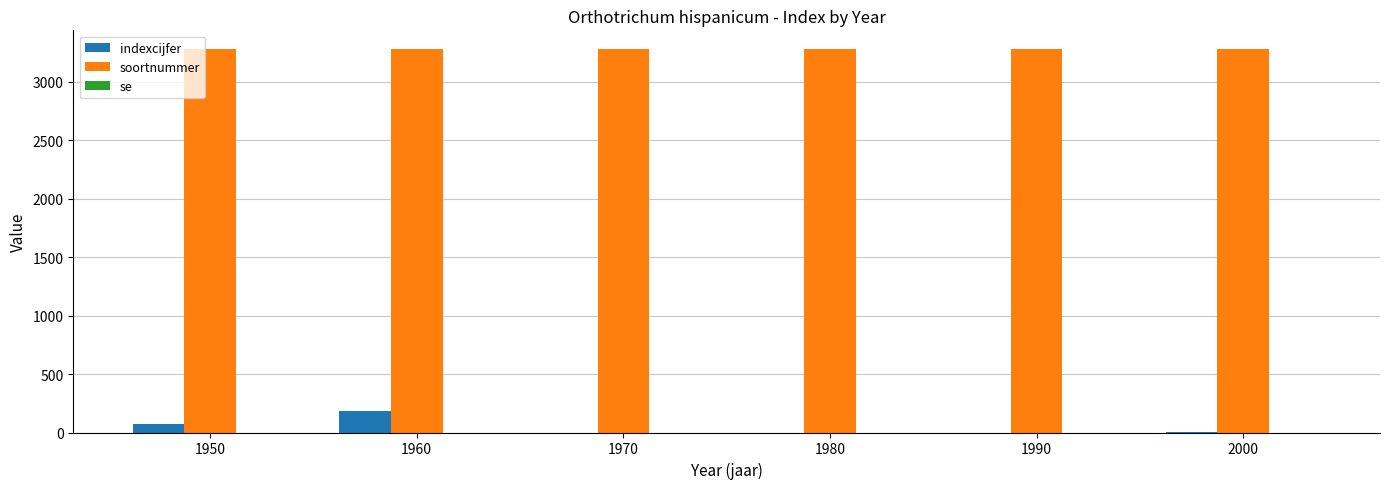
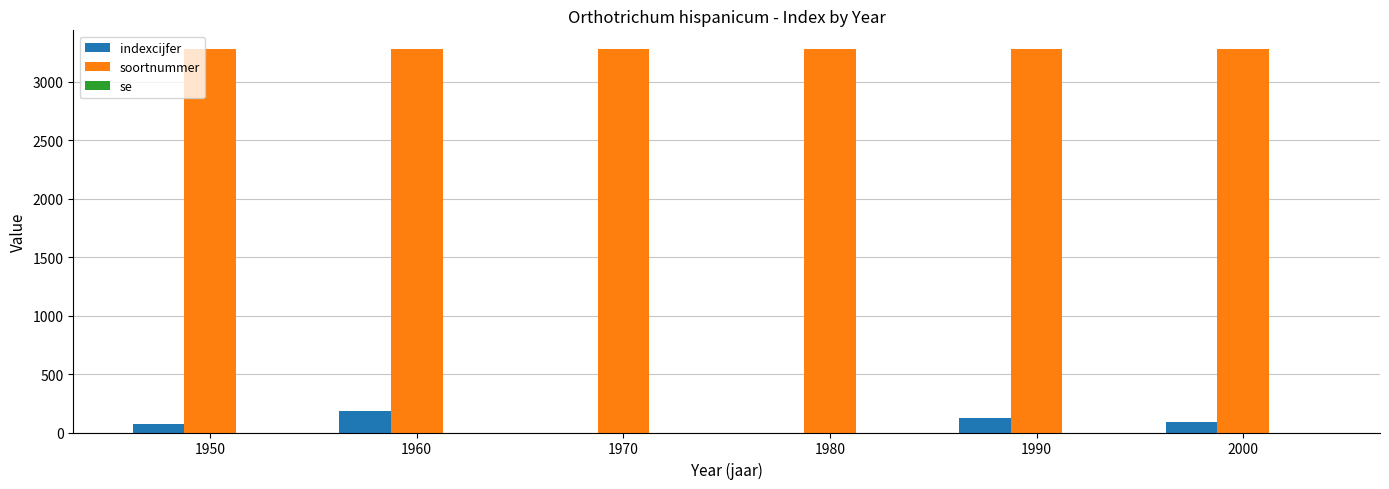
indexcijfer, 1990: 0 -> 130
indexcijfer, 2000: 0 -> 90
